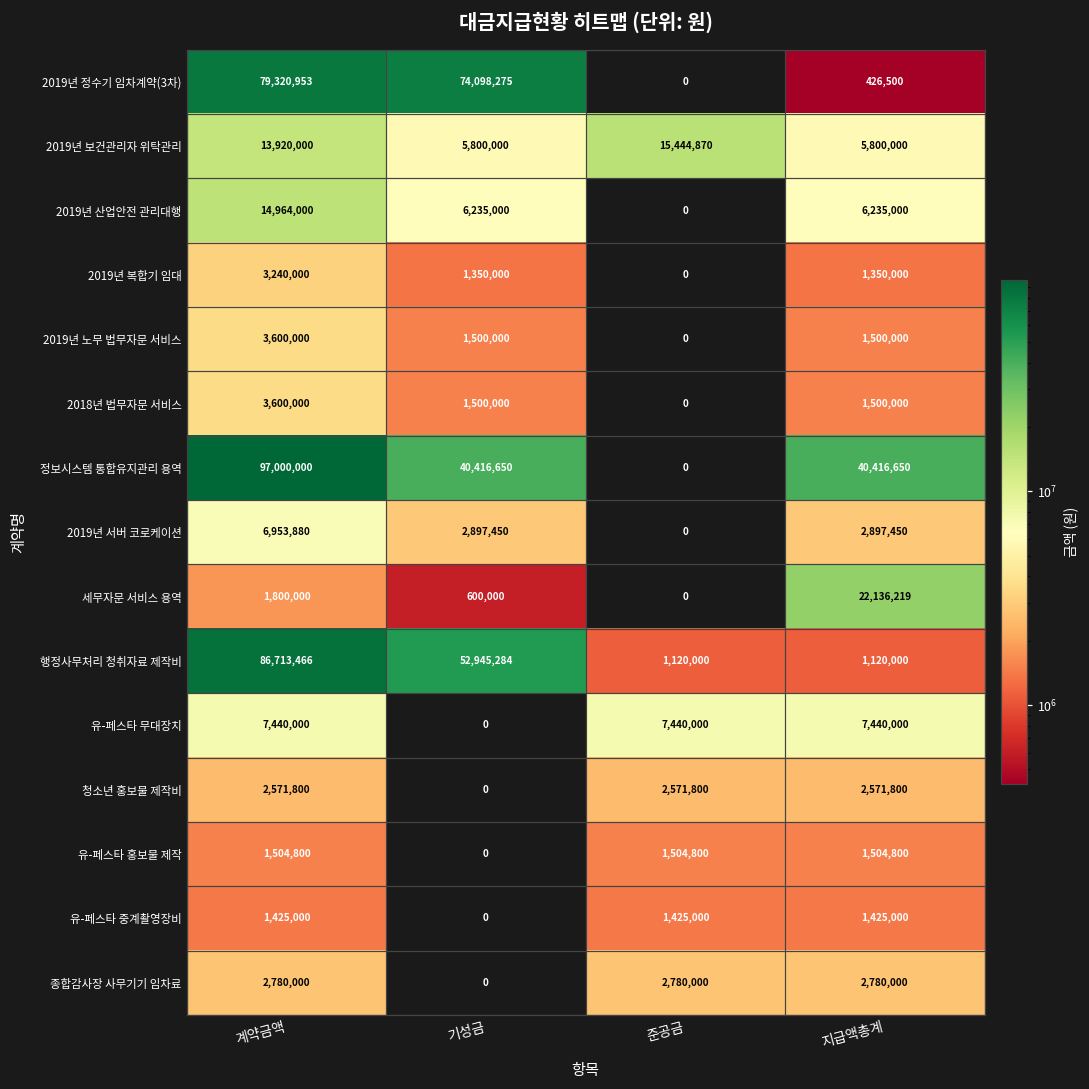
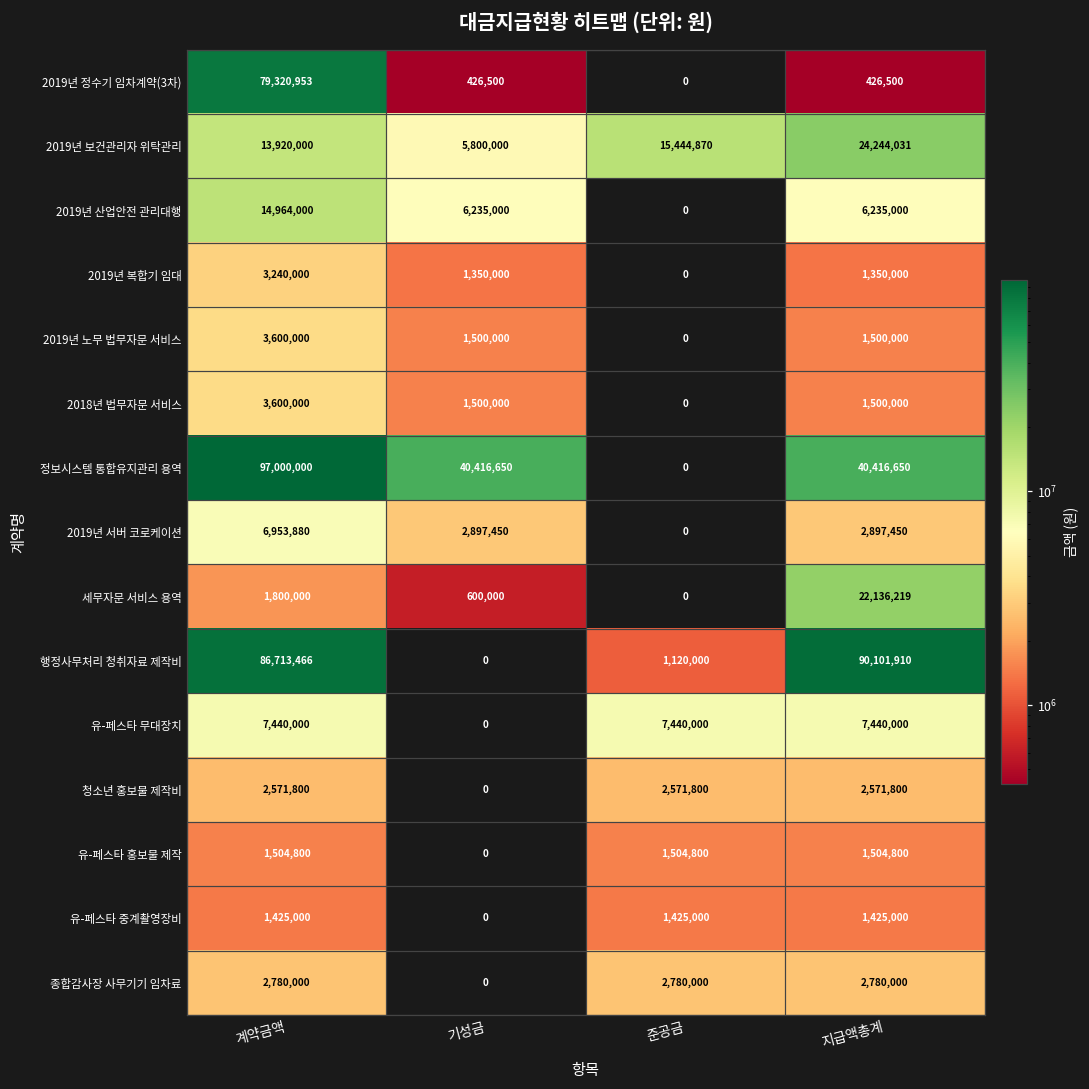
2019년 정수기 임차계약(3차), 기성금: 74,098,275 -> 426,500
2019년 보건관리자 위탁관리, 지급액총계: 5,800,000 -> 24,244,031
행정사무처리 청취자료 제작비, 기성금: 52,945,284 -> 0
행정사무처리 청취자료 제작비, 지급액총계: 1,120,000 -> 90,101,910
